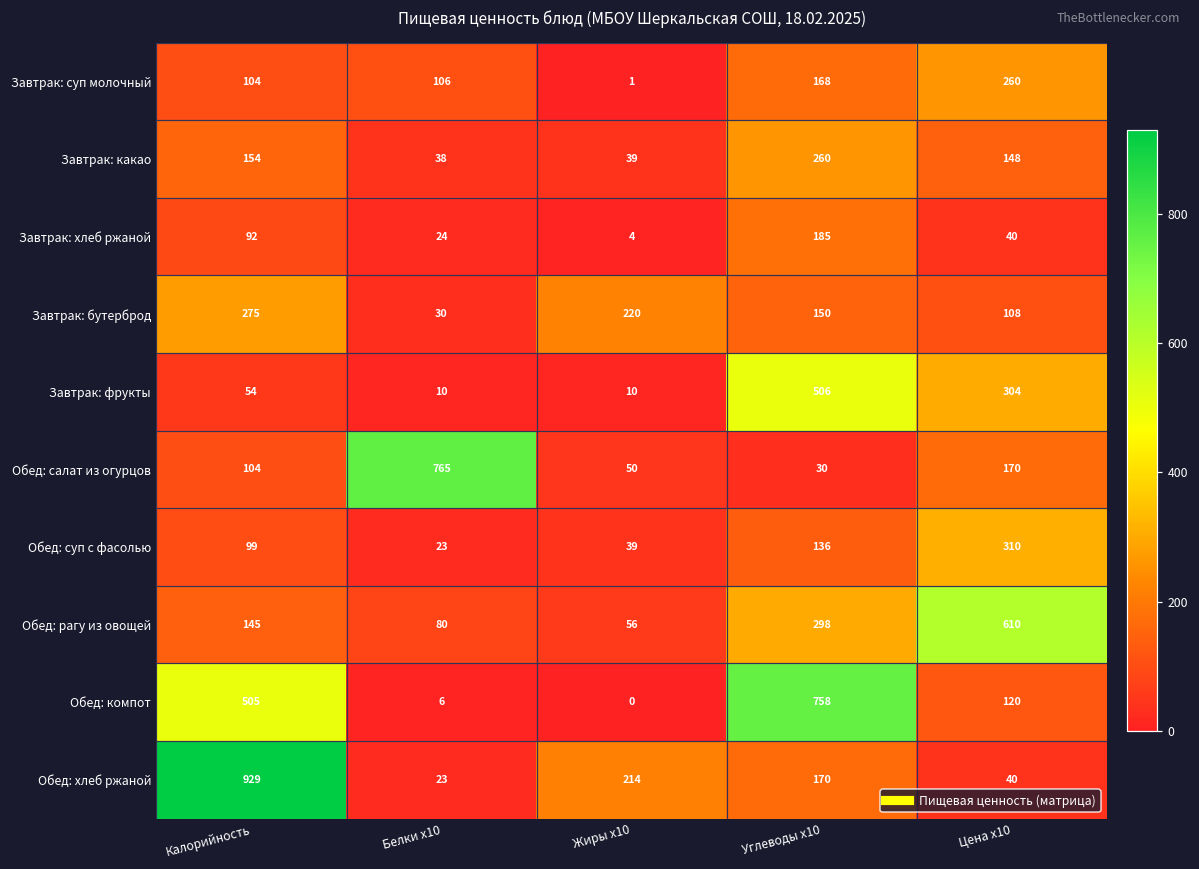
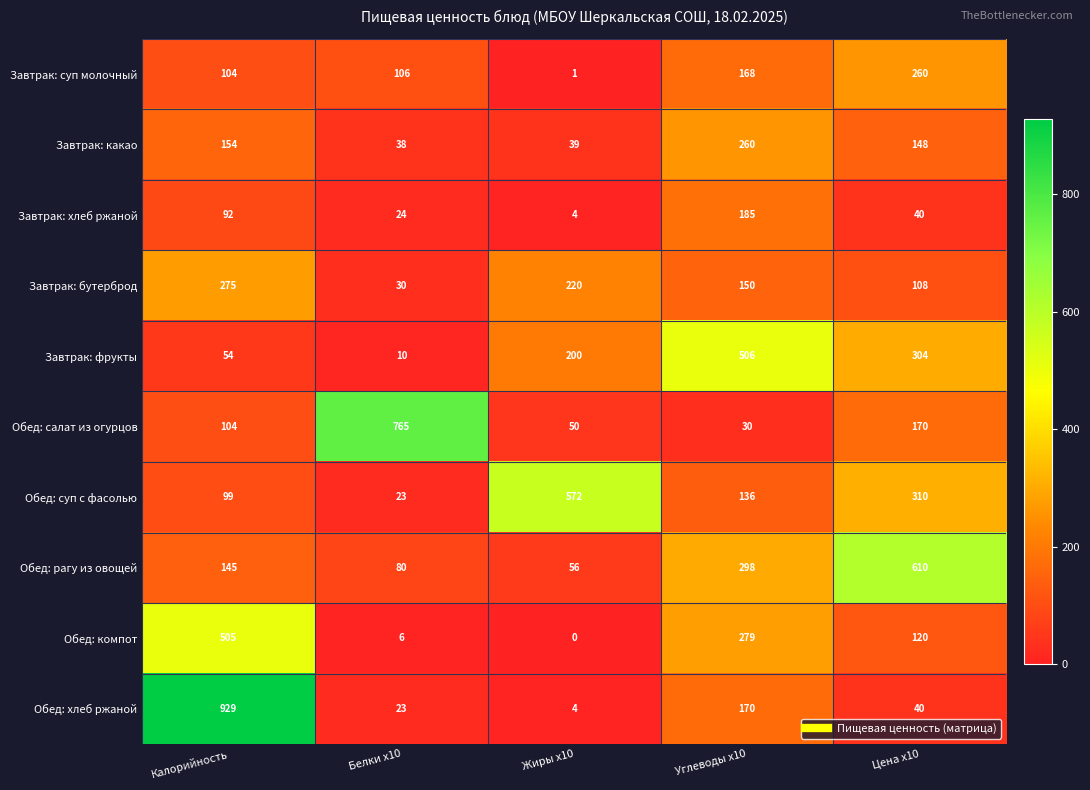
Завтрак: фрукты, Жиры x10: 10 -> 200
Обед: суп с фасолью, Жиры x10: 39 -> 572
Обед: компот, Углеводы x10: 758 -> 279
Обед: хлеб ржаной, Жиры x10: 214 -> 4
